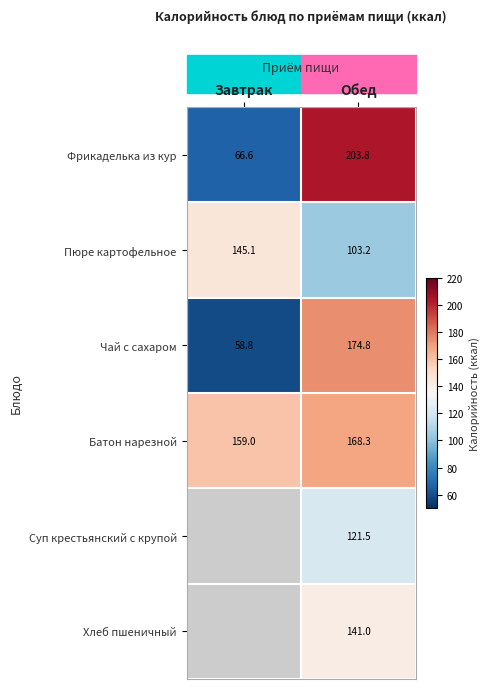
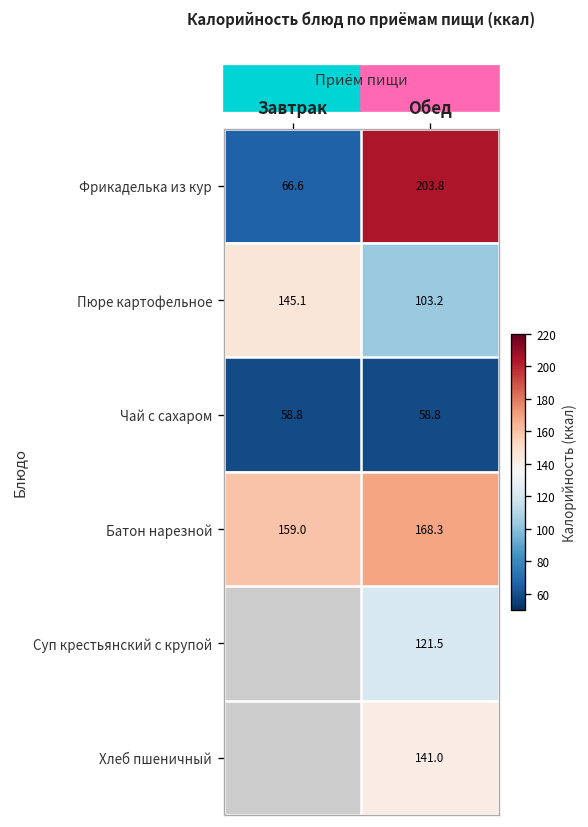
Чай с сахаром, Обед: 174.8 -> 58.8
